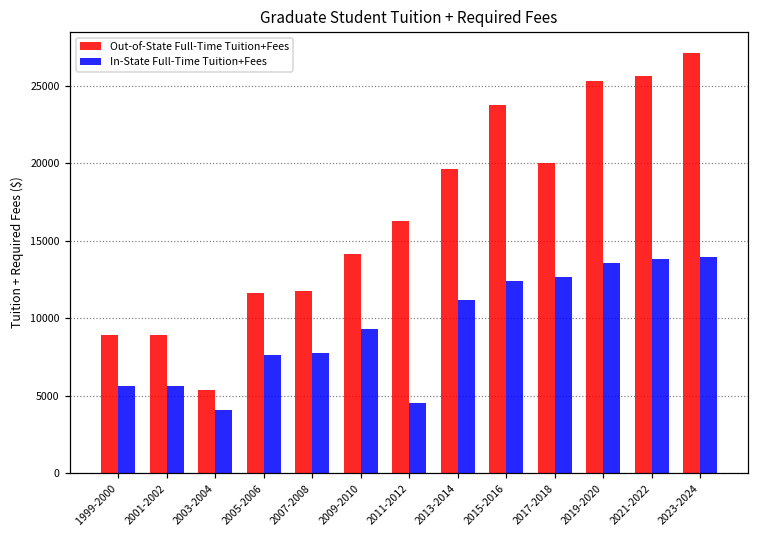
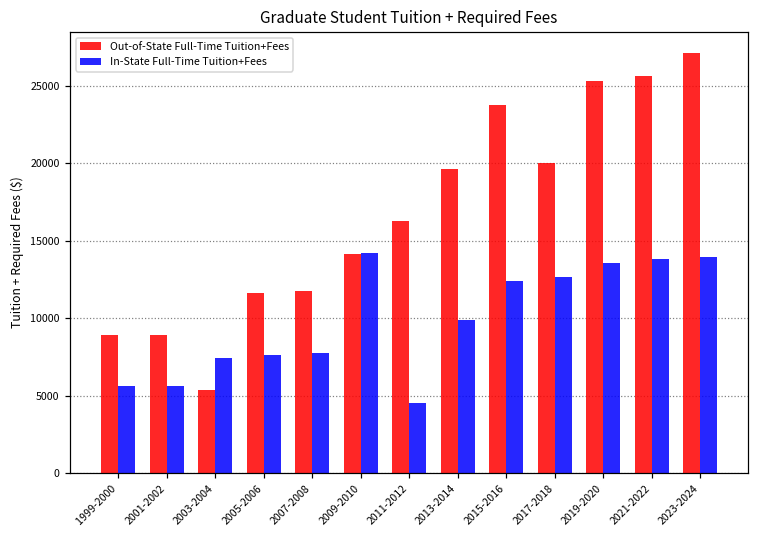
In-State Full-Time Tuition+Fees, 2003-2004: 4100 -> 7400
In-State Full-Time Tuition+Fees, 2009-2010: 9300 -> 14200
In-State Full-Time Tuition+Fees, 2013-2014: 11200 -> 9900
